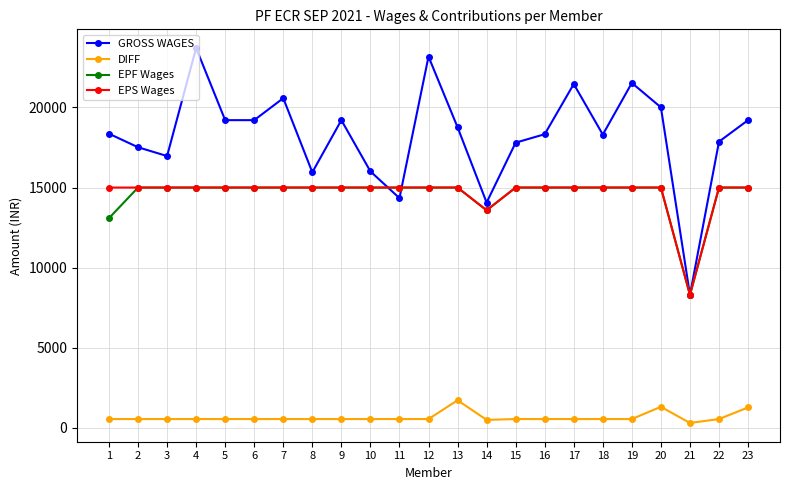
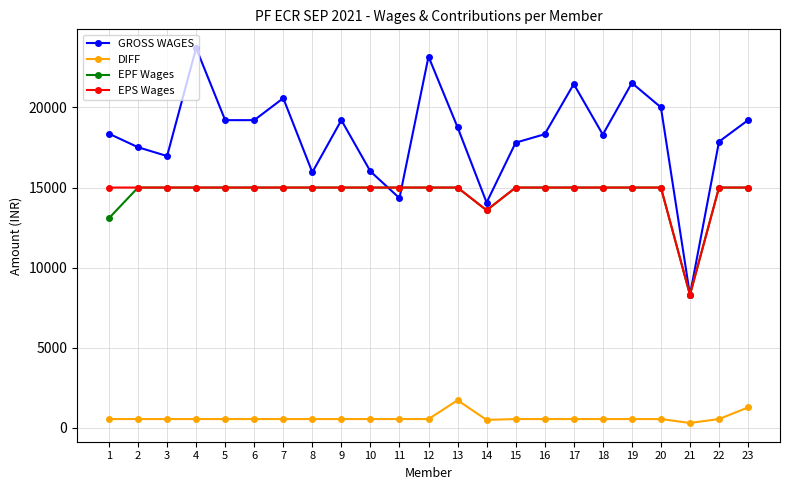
DIFF, 20: 1300 -> 600
